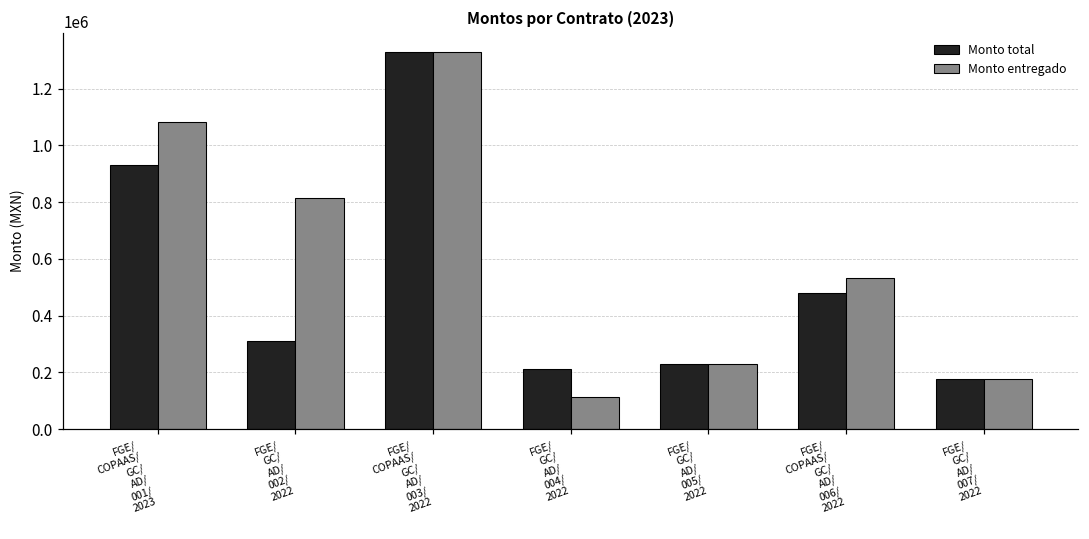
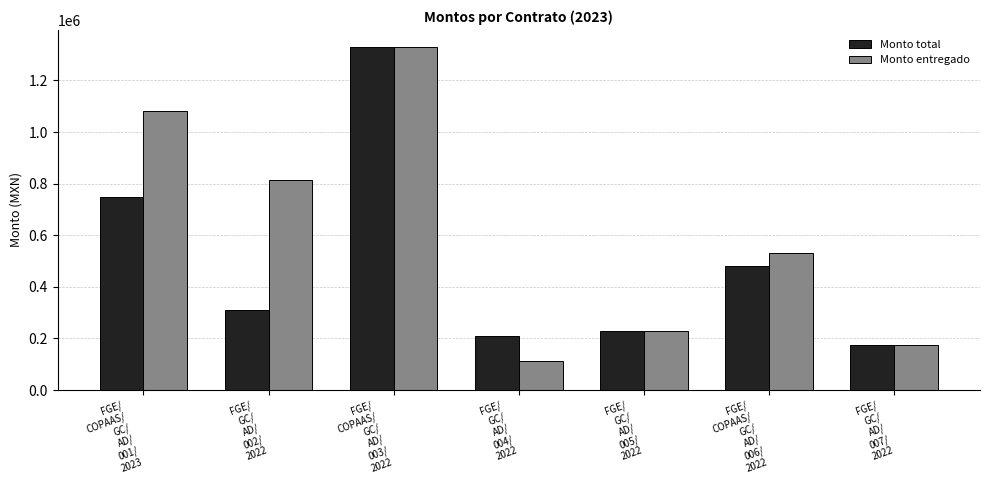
Monto total, FGE/ COPAAS/ GC/ AD/ 001/ 2023: 930000 -> 750000
